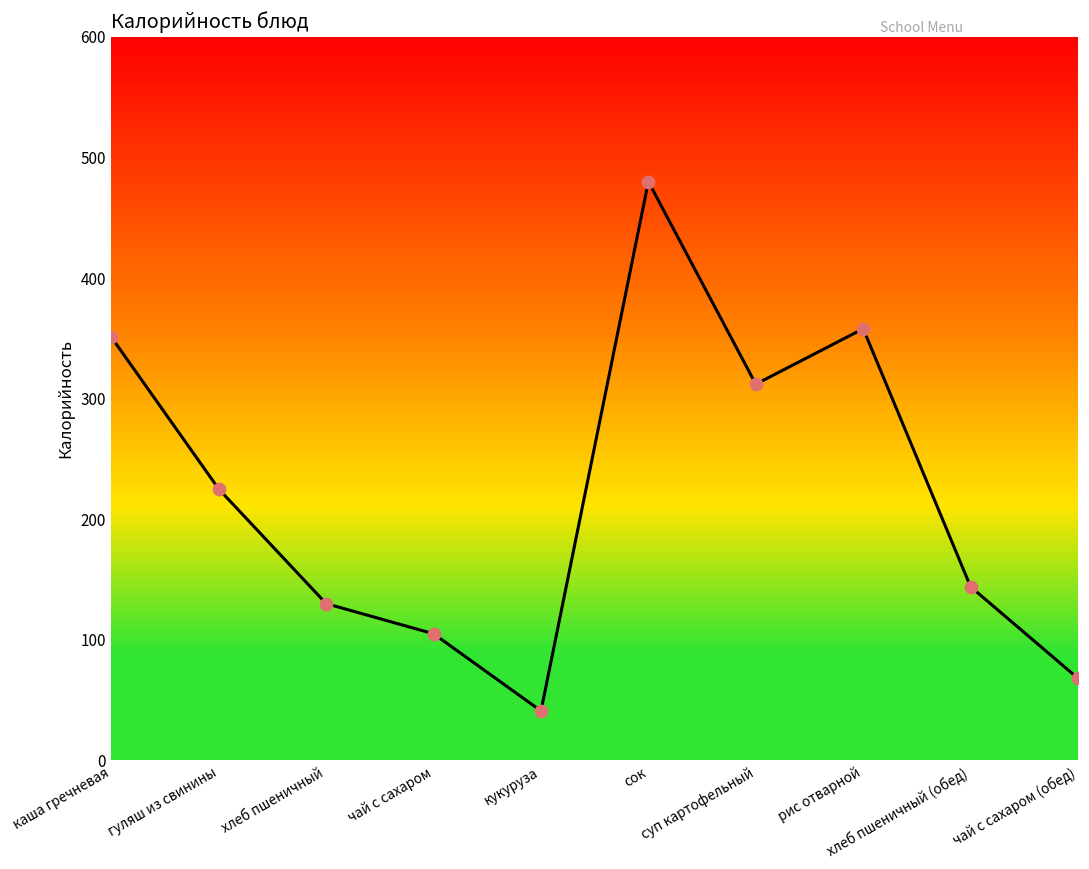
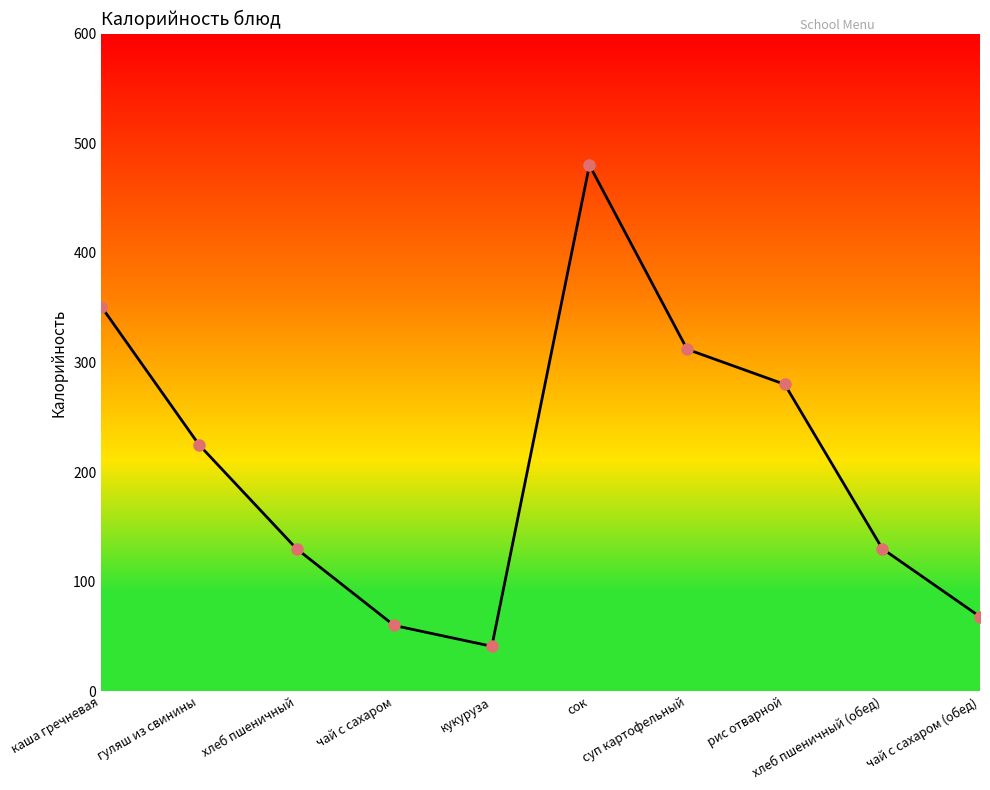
чай с сахаром: 105 -> 60
рис отварной: 358 -> 280
хлеб пшеничный (обед): 144 -> 130
